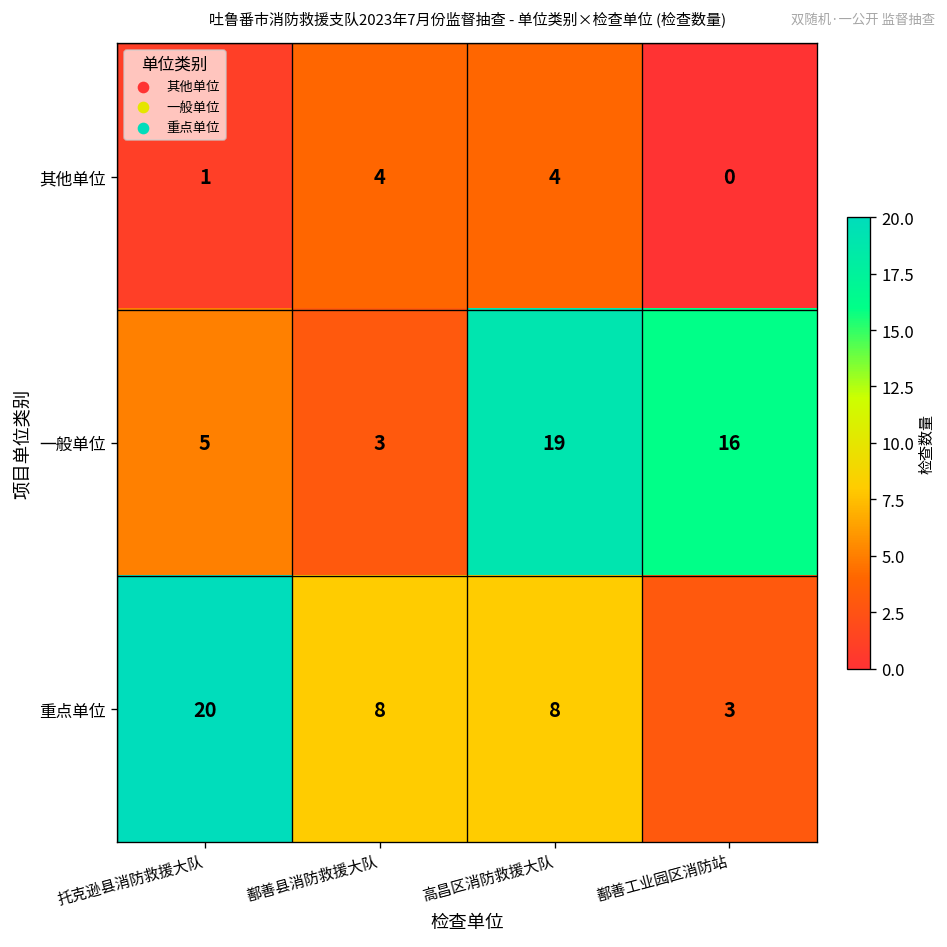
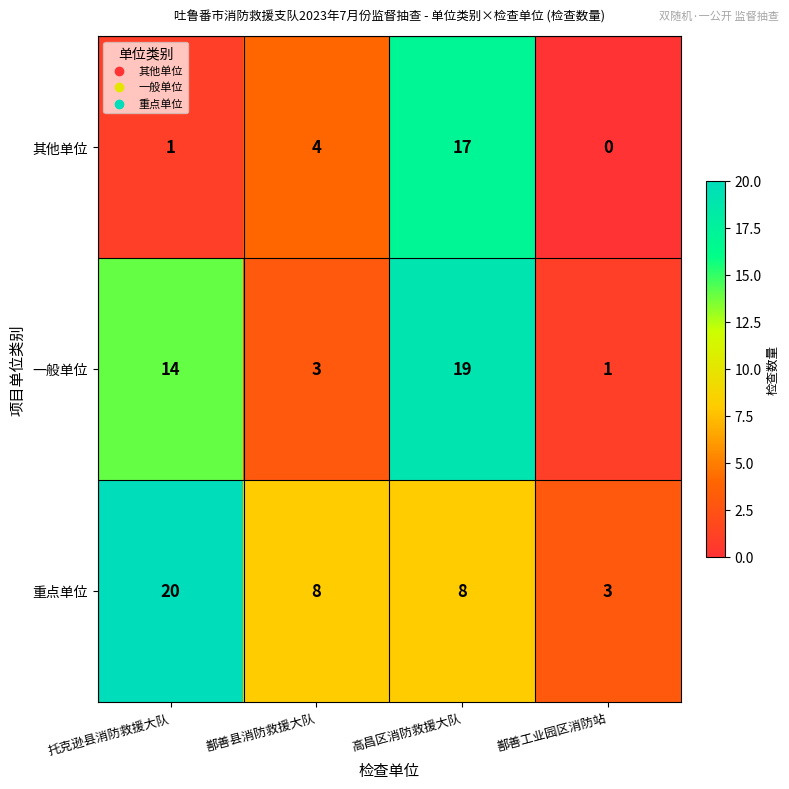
其他单位, 高昌区消防救援大队: 4 -> 17
一般单位, 托克逊县消防救援大队: 5 -> 14
一般单位, 鄯善工业园区消防站: 16 -> 1
